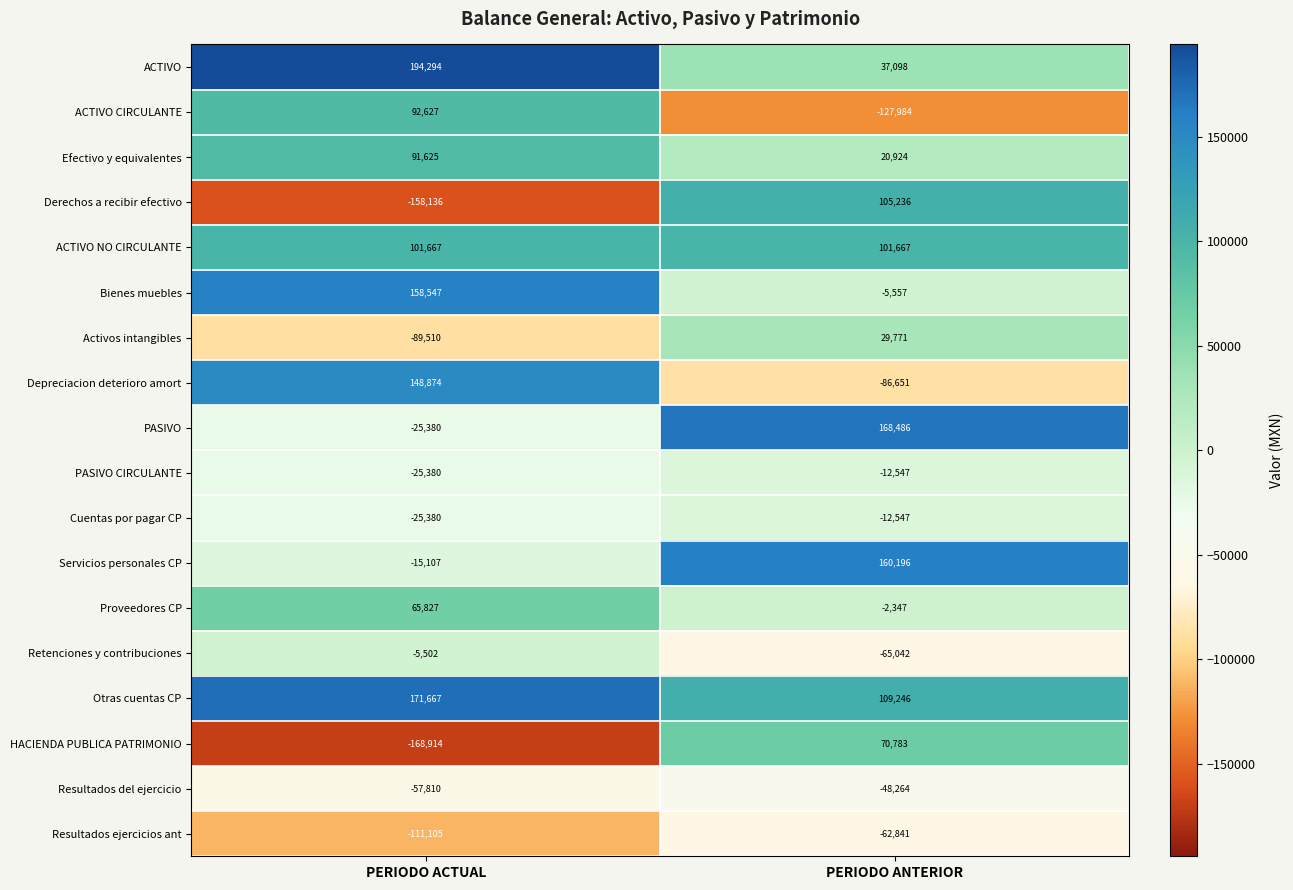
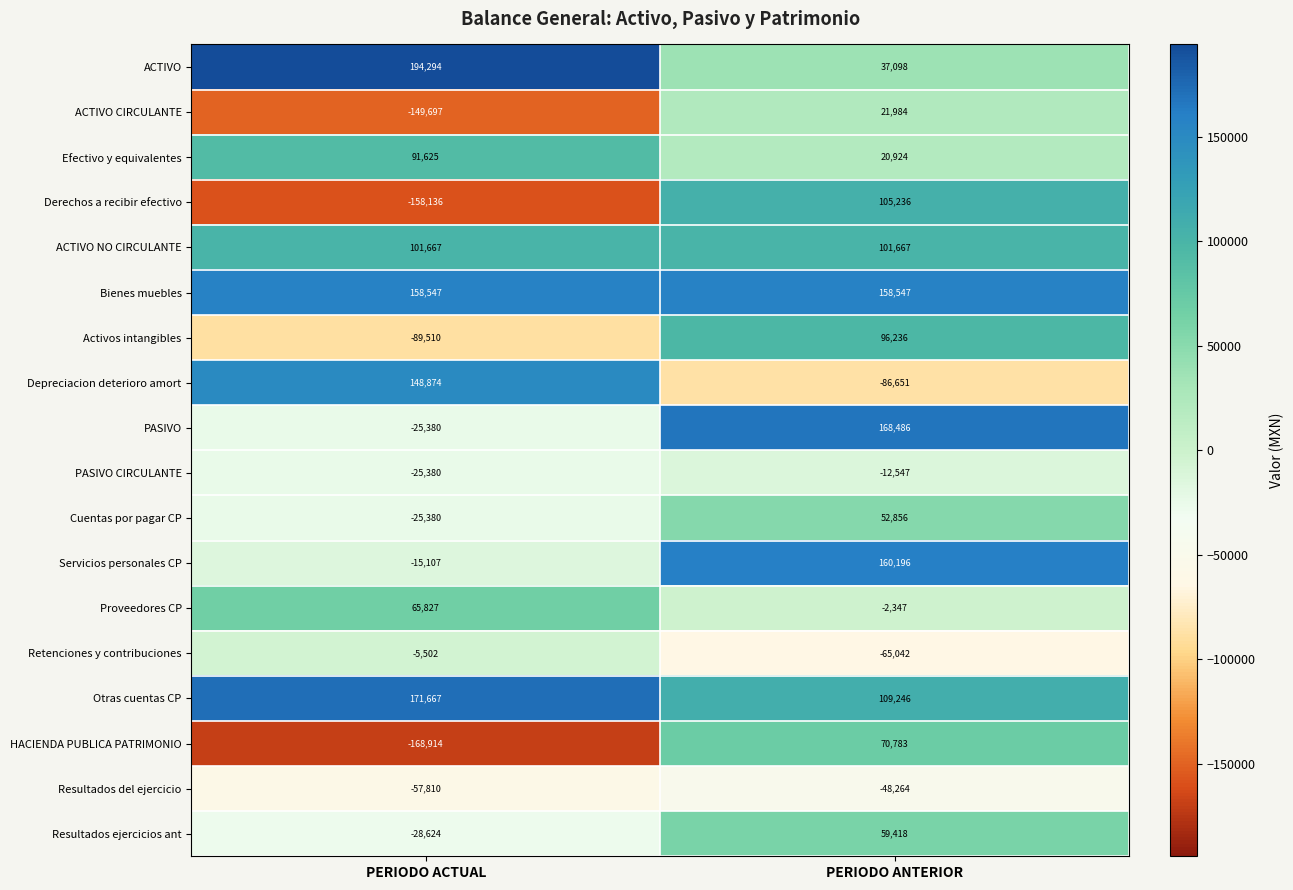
ACTIVO CIRCULANTE, PERIODO ACTUAL: 92,627 -> -149,697
ACTIVO CIRCULANTE, PERIODO ANTERIOR: -127,984 -> 21,984
Bienes muebles, PERIODO ANTERIOR: -5,557 -> 158,547
Activos intangibles, PERIODO ANTERIOR: 29,771 -> 96,236
Cuentas por pagar CP, PERIODO ANTERIOR: -12,547 -> 52,856
Resultados ejercicios ant, PERIODO ACTUAL: -111,105 -> -28,624
Resultados ejercicios ant, PERIODO ANTERIOR: -62,841 -> 59,418
